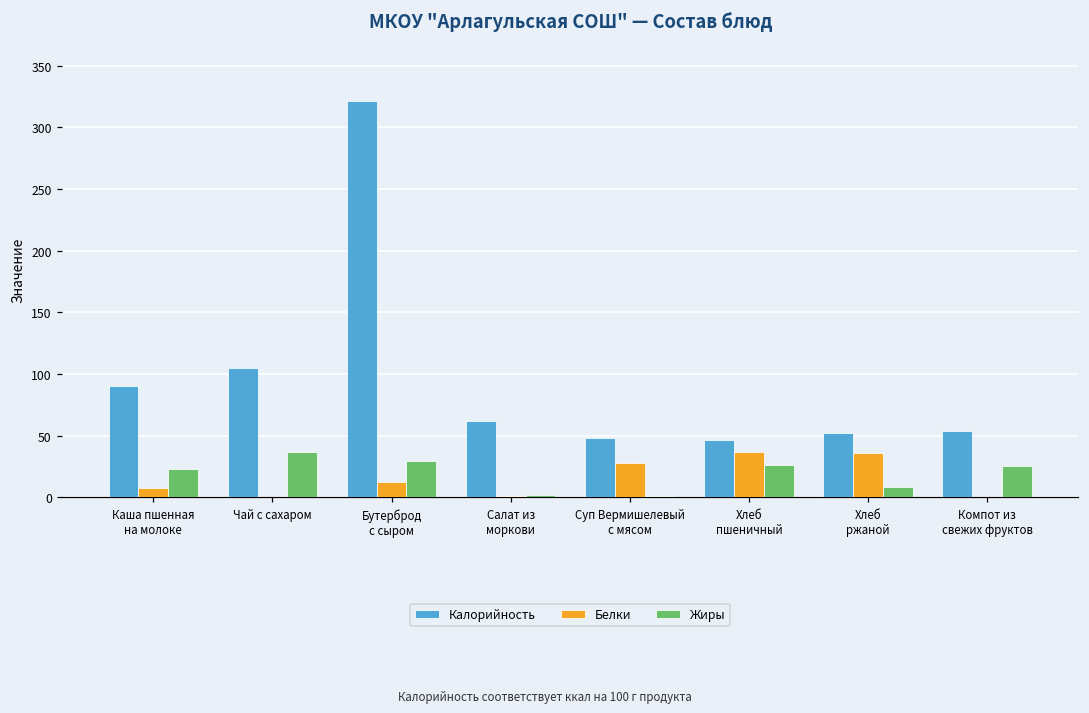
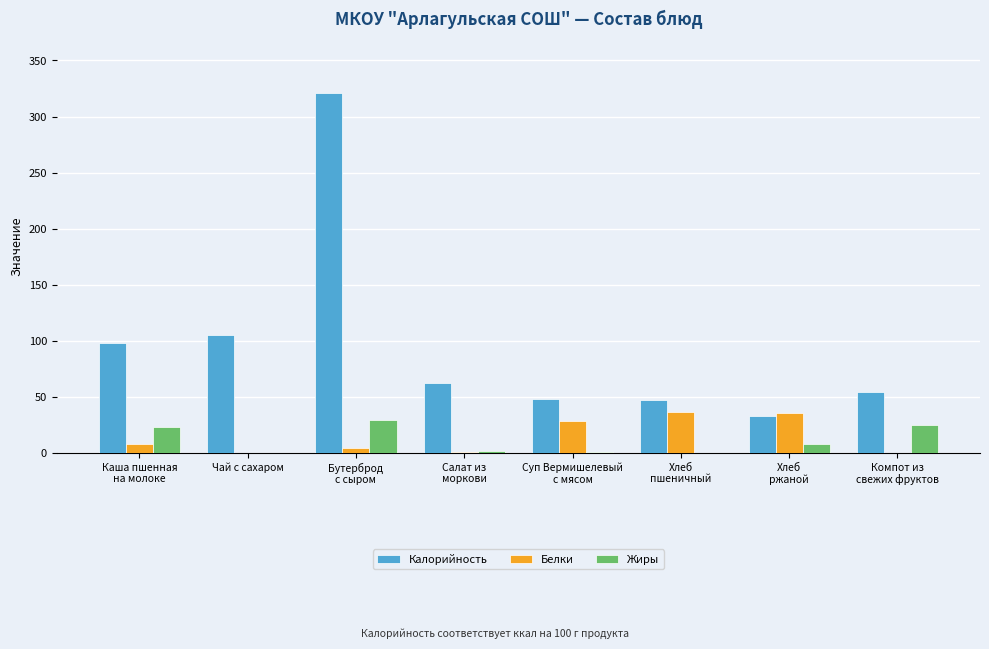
Калорийность, Каша пшенная на молоке: 90 -> 98
Жиры, Чай с сахаром: 36 -> 0
Белки, Бутерброд с сыром: 12 -> 4
Жиры, Хлеб пшеничный: 26 -> 0
Калорийность, Хлеб ржаной: 52 -> 33
